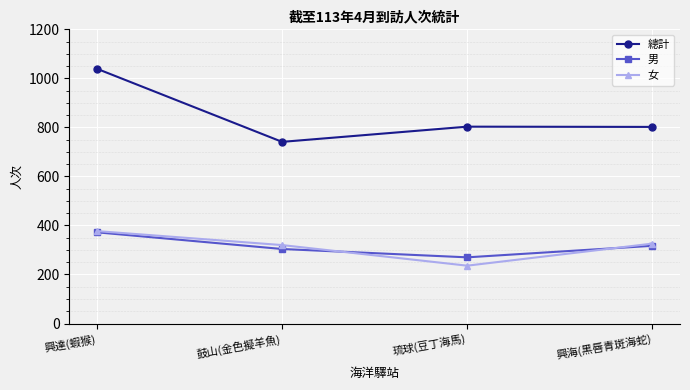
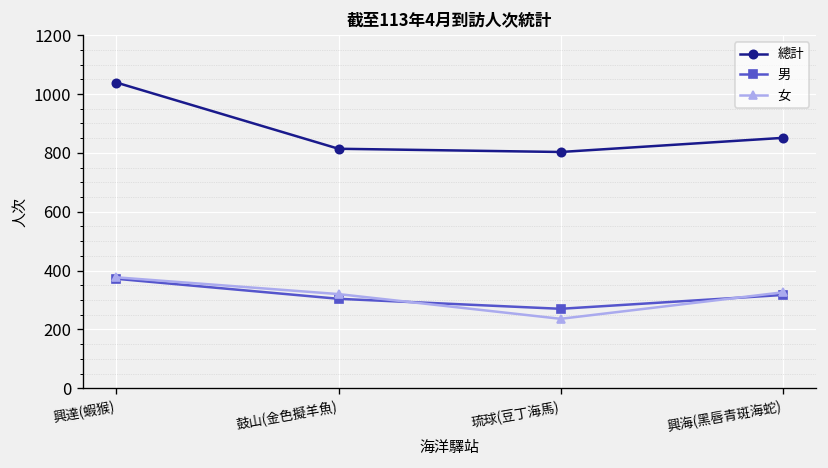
總計, 鼓山(金色擬羊魚): 740 -> 810
總計, 興海(黑唇青斑海蛇): 800 -> 850
